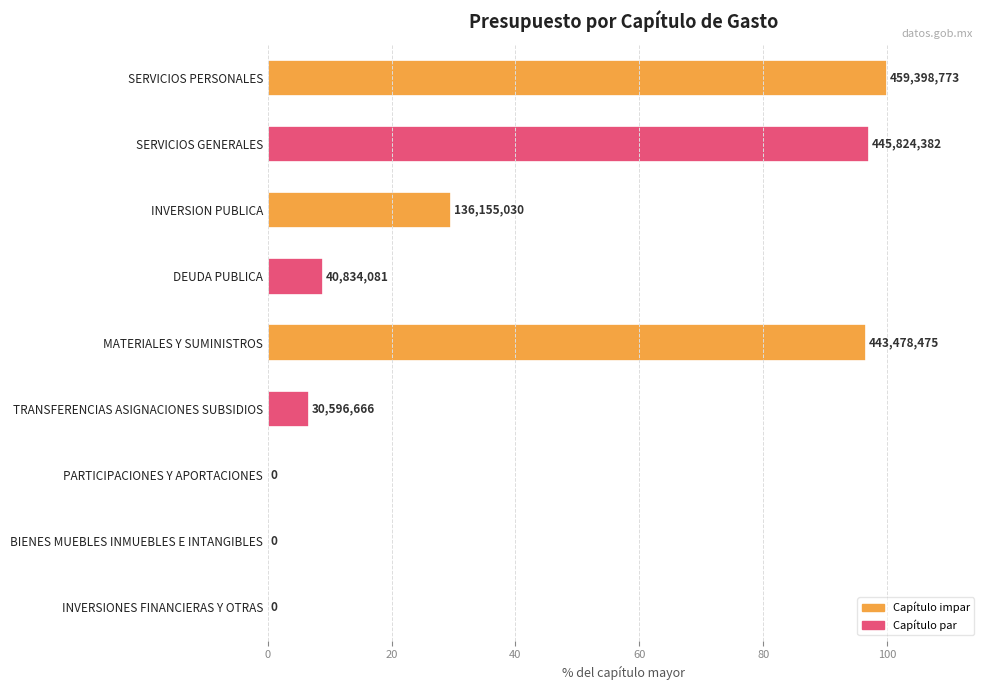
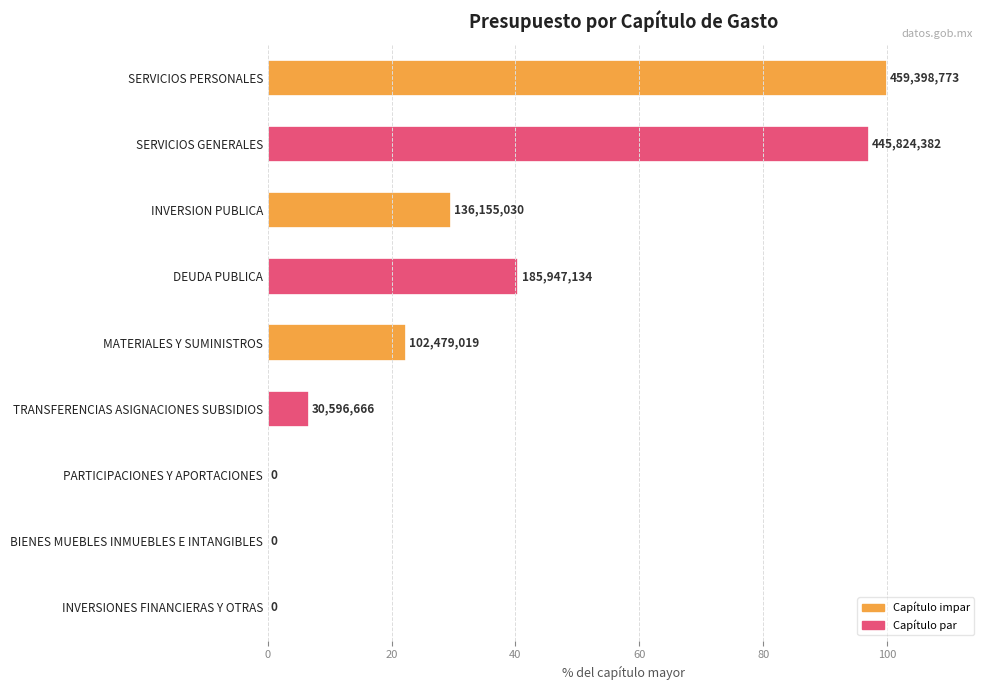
DEUDA PUBLICA: 40,834,081 -> 185,947,134
MATERIALES Y SUMINISTROS: 443,478,475 -> 102,479,019
